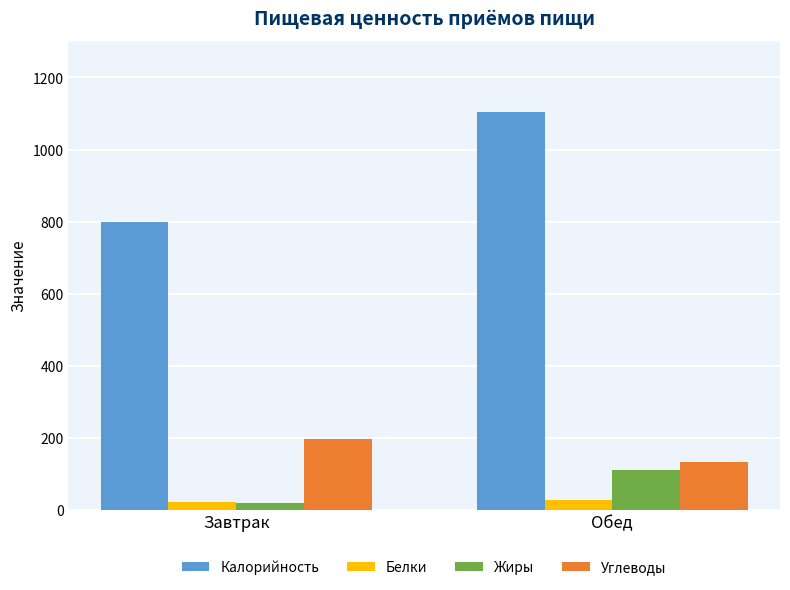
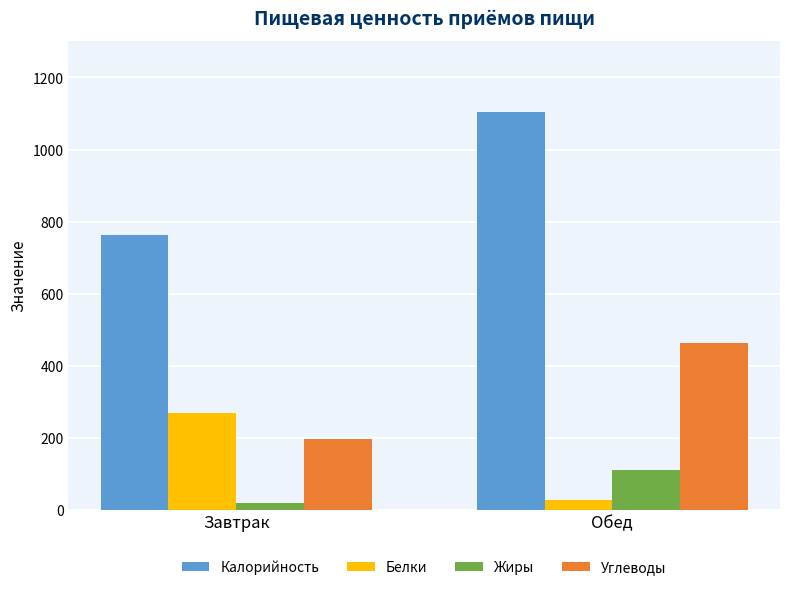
Калорийность, Завтрак: 800 -> 760
Белки, Завтрак: 20 -> 270
Углеводы, Обед: 130 -> 460
